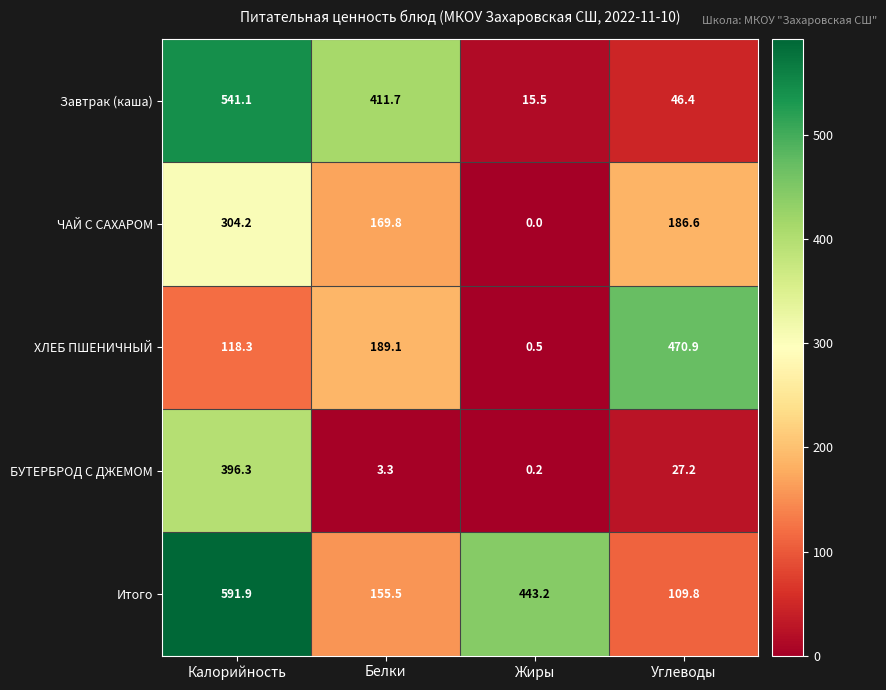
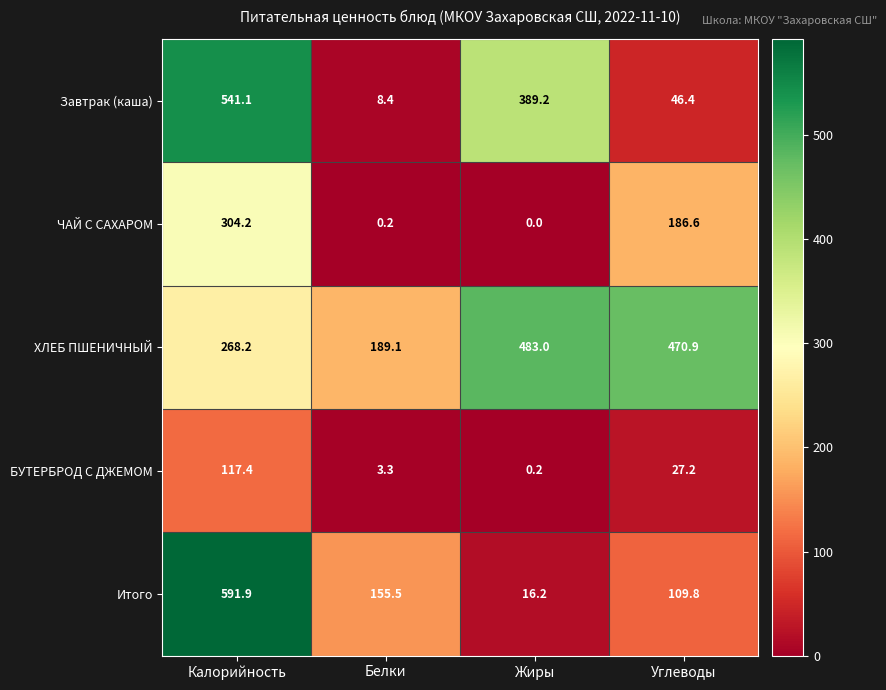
Завтрак (каша), Белки: 411.7 -> 8.4
Завтрак (каша), Жиры: 15.5 -> 389.2
ЧАЙ С САХАРОМ, Белки: 169.8 -> 0.2
ХЛЕБ ПШЕНИЧНЫЙ, Калорийность: 118.3 -> 268.2
ХЛЕБ ПШЕНИЧНЫЙ, Жиры: 0.5 -> 483.0
БУТЕРБРОД С ДЖЕМОМ, Калорийность: 396.3 -> 117.4
Итого, Жиры: 443.2 -> 16.2
